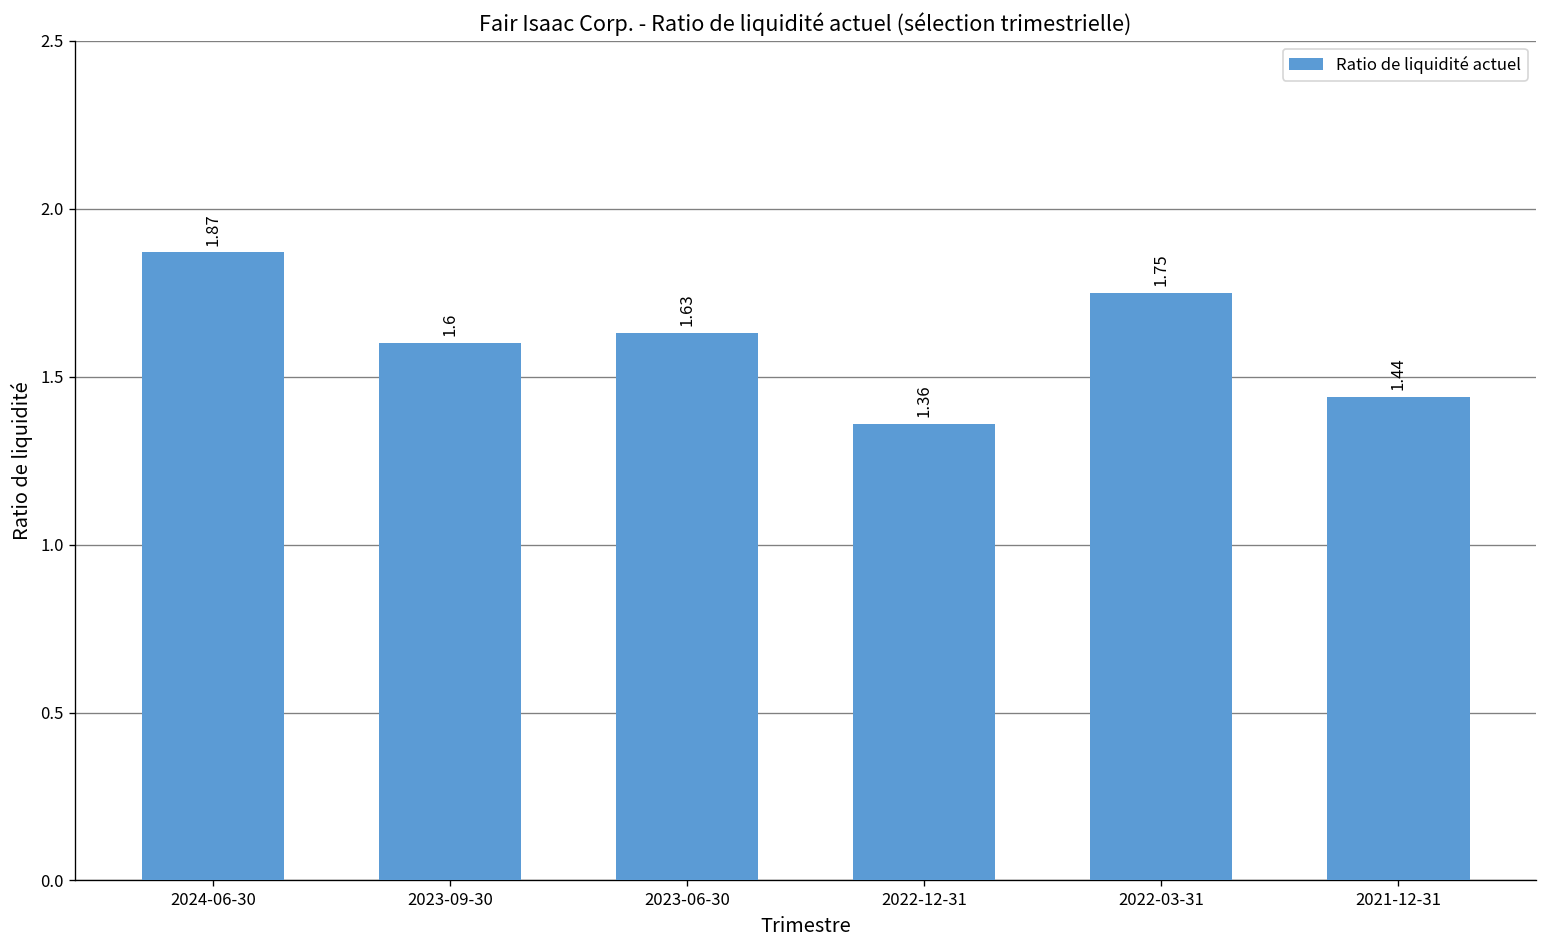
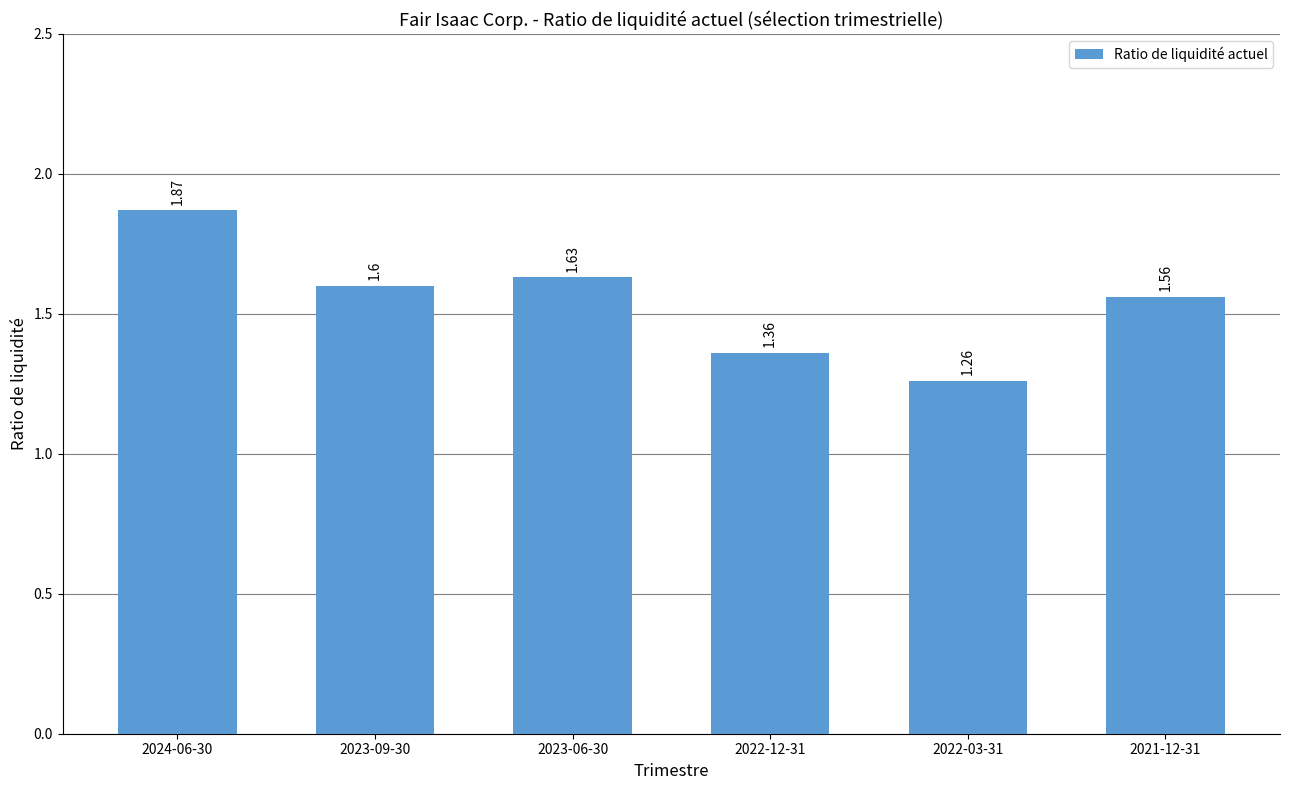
2022-03-31: 1.75 -> 1.26
2021-12-31: 1.44 -> 1.56
